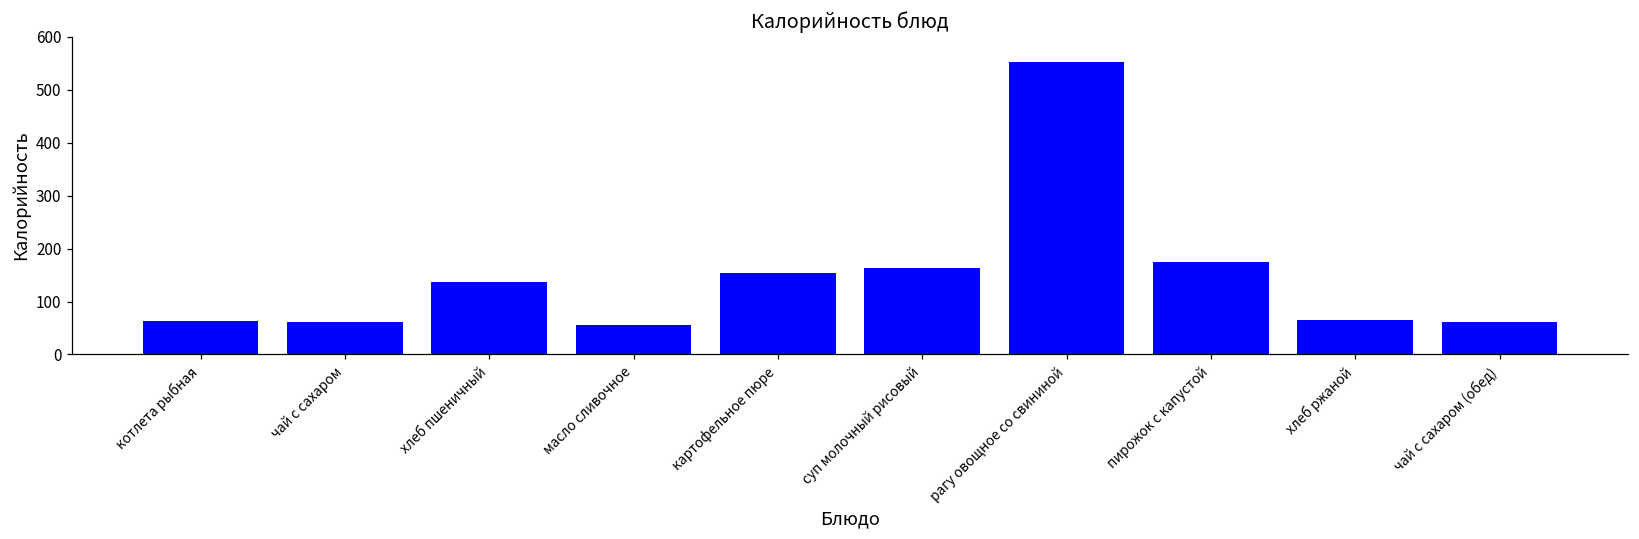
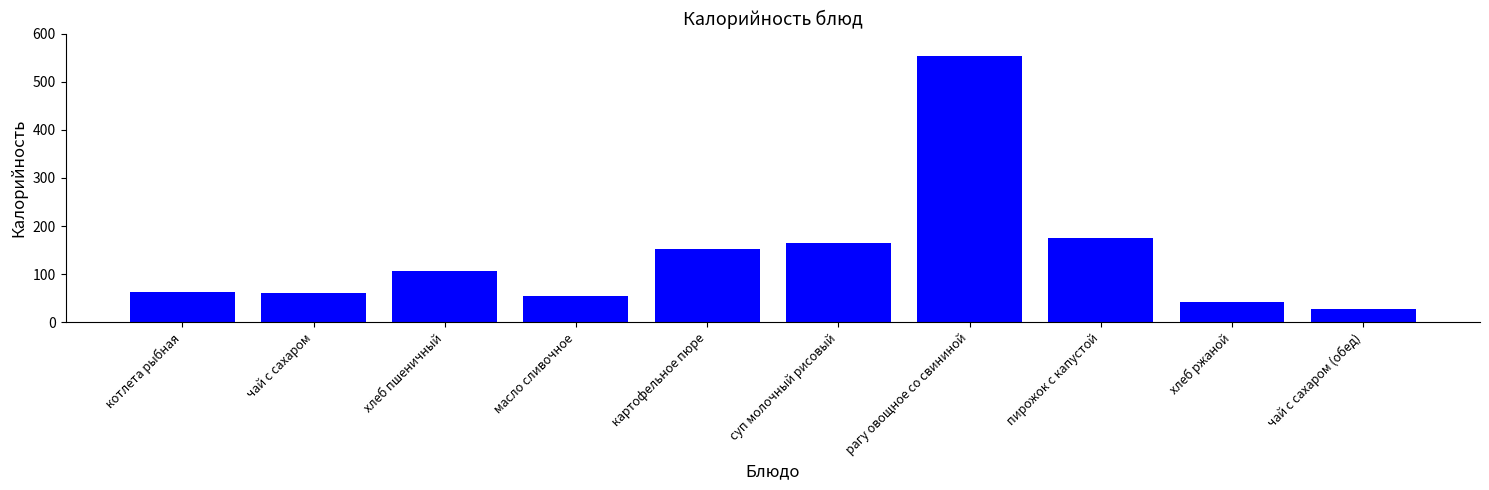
хлеб пшеничный: 140 -> 110
хлеб ржаной: 70 -> 40
чай с сахаром (обед): 60 -> 30
